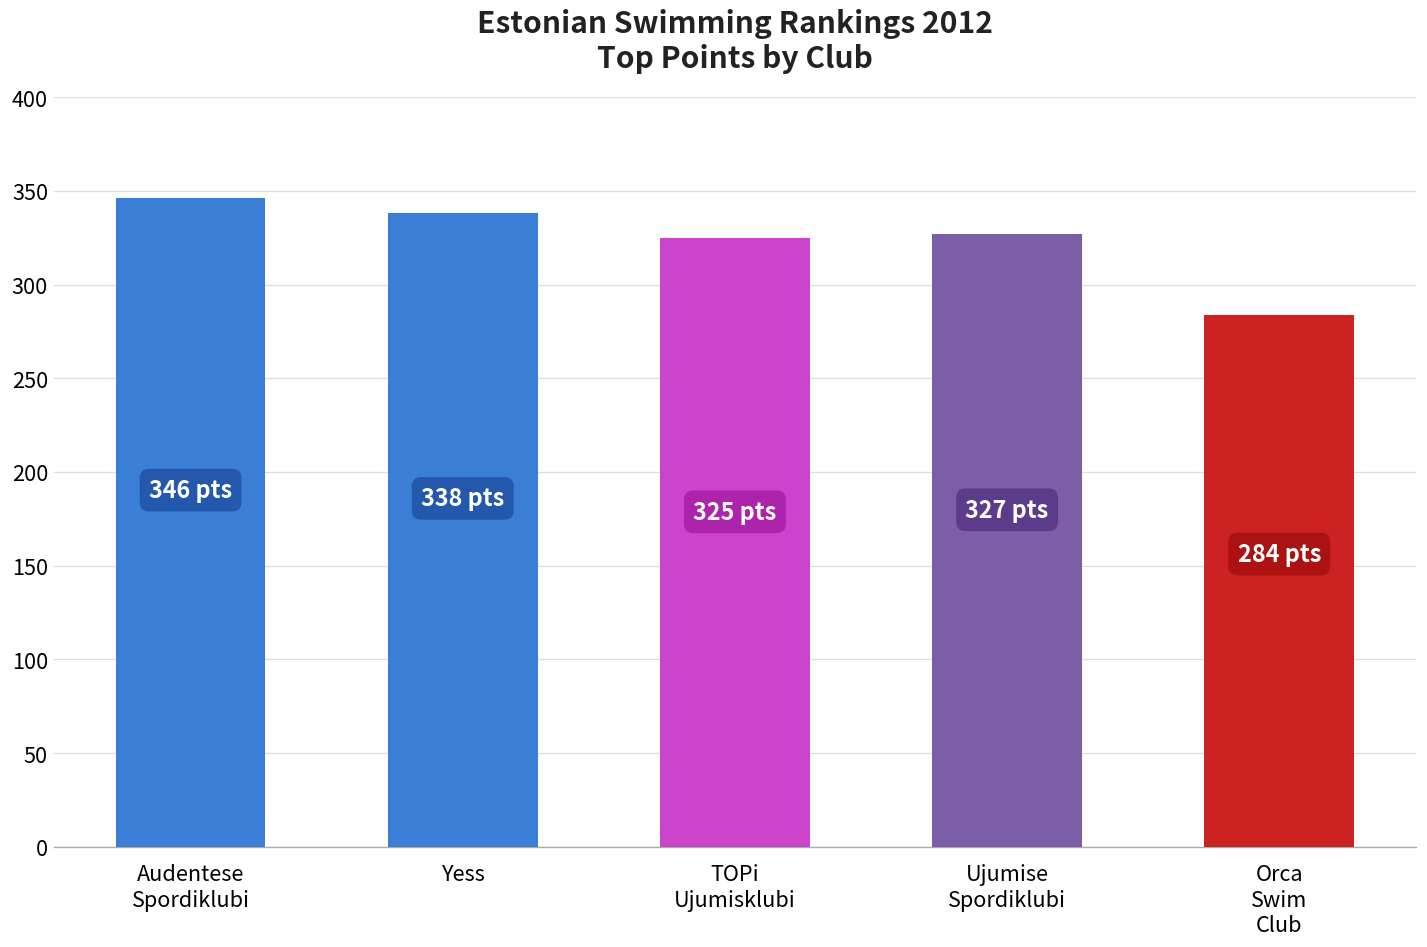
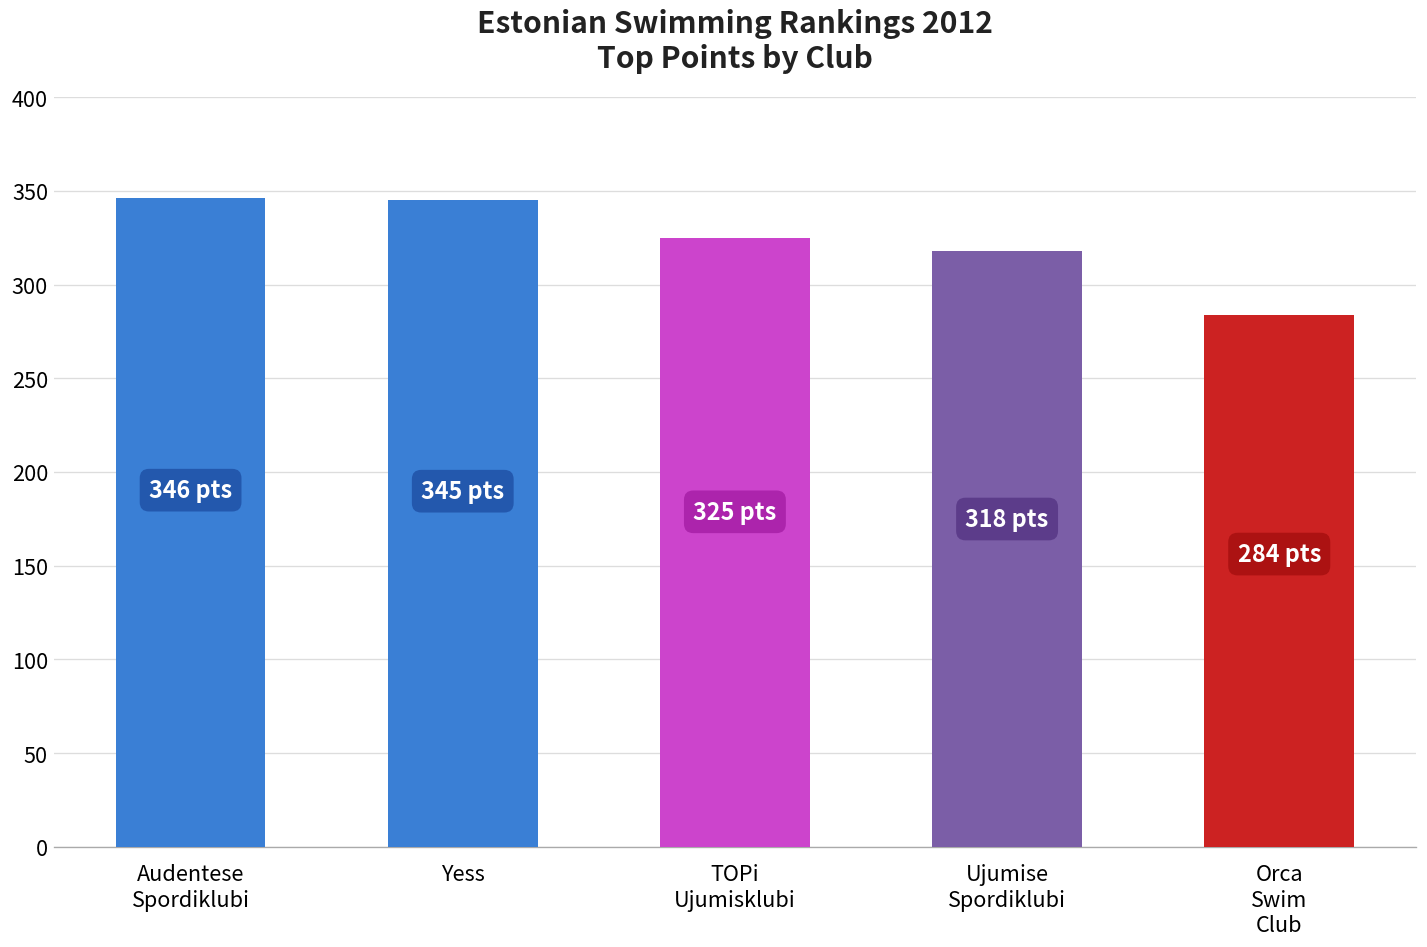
Yess: 338 -> 345
Ujumise Spordiklubi: 327 -> 318
